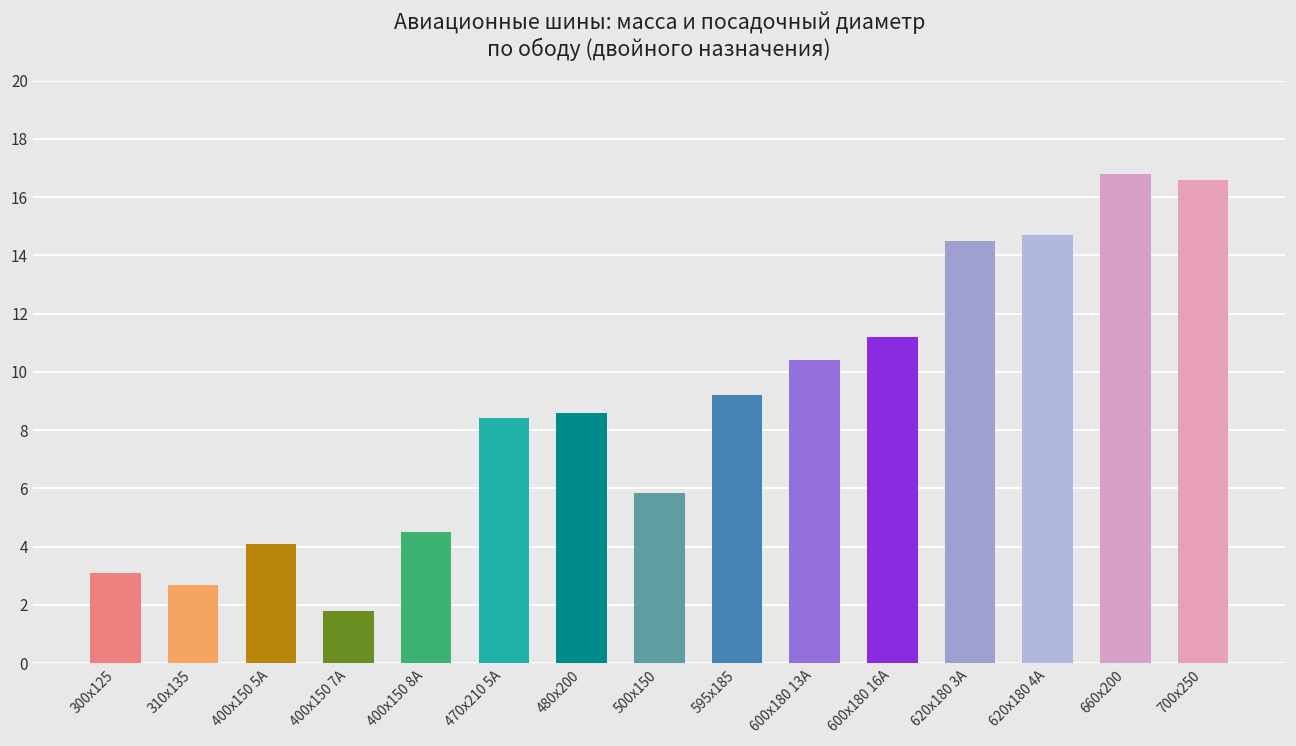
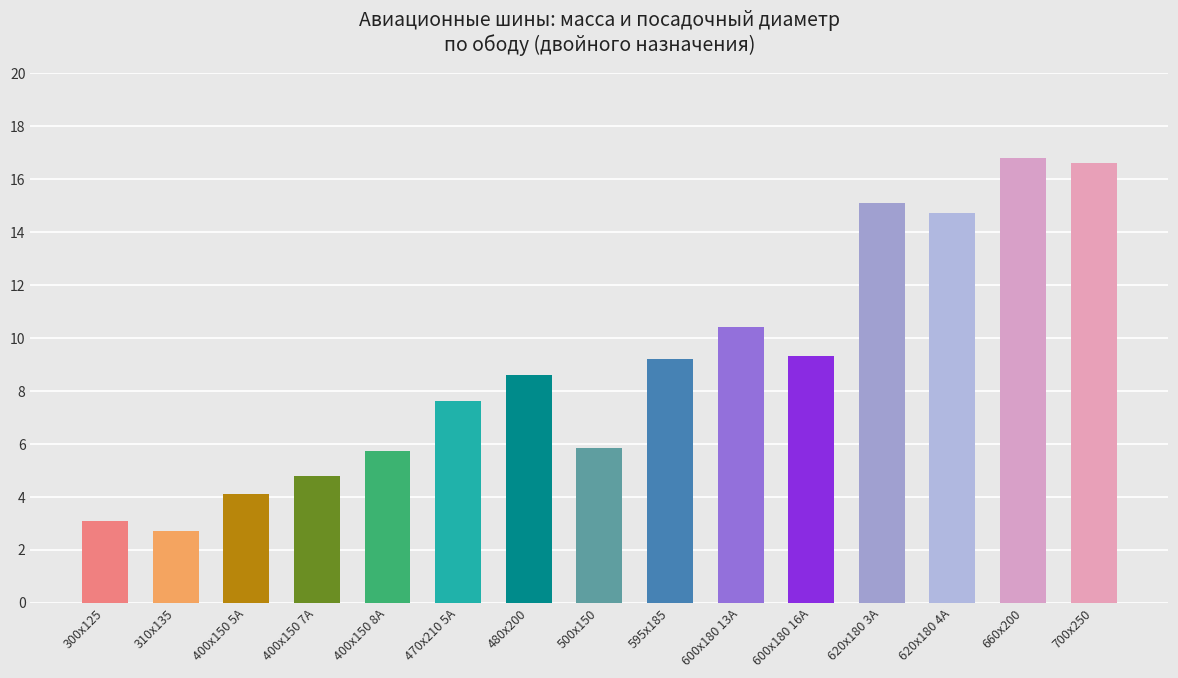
400х150 7А: 1.8 -> 4.8
400х150 8А: 4.5 -> 5.7
470х210 5А: 8.4 -> 7.6
600х180 16А: 11.2 -> 9.3
620х180 3А: 14.5 -> 15.1
